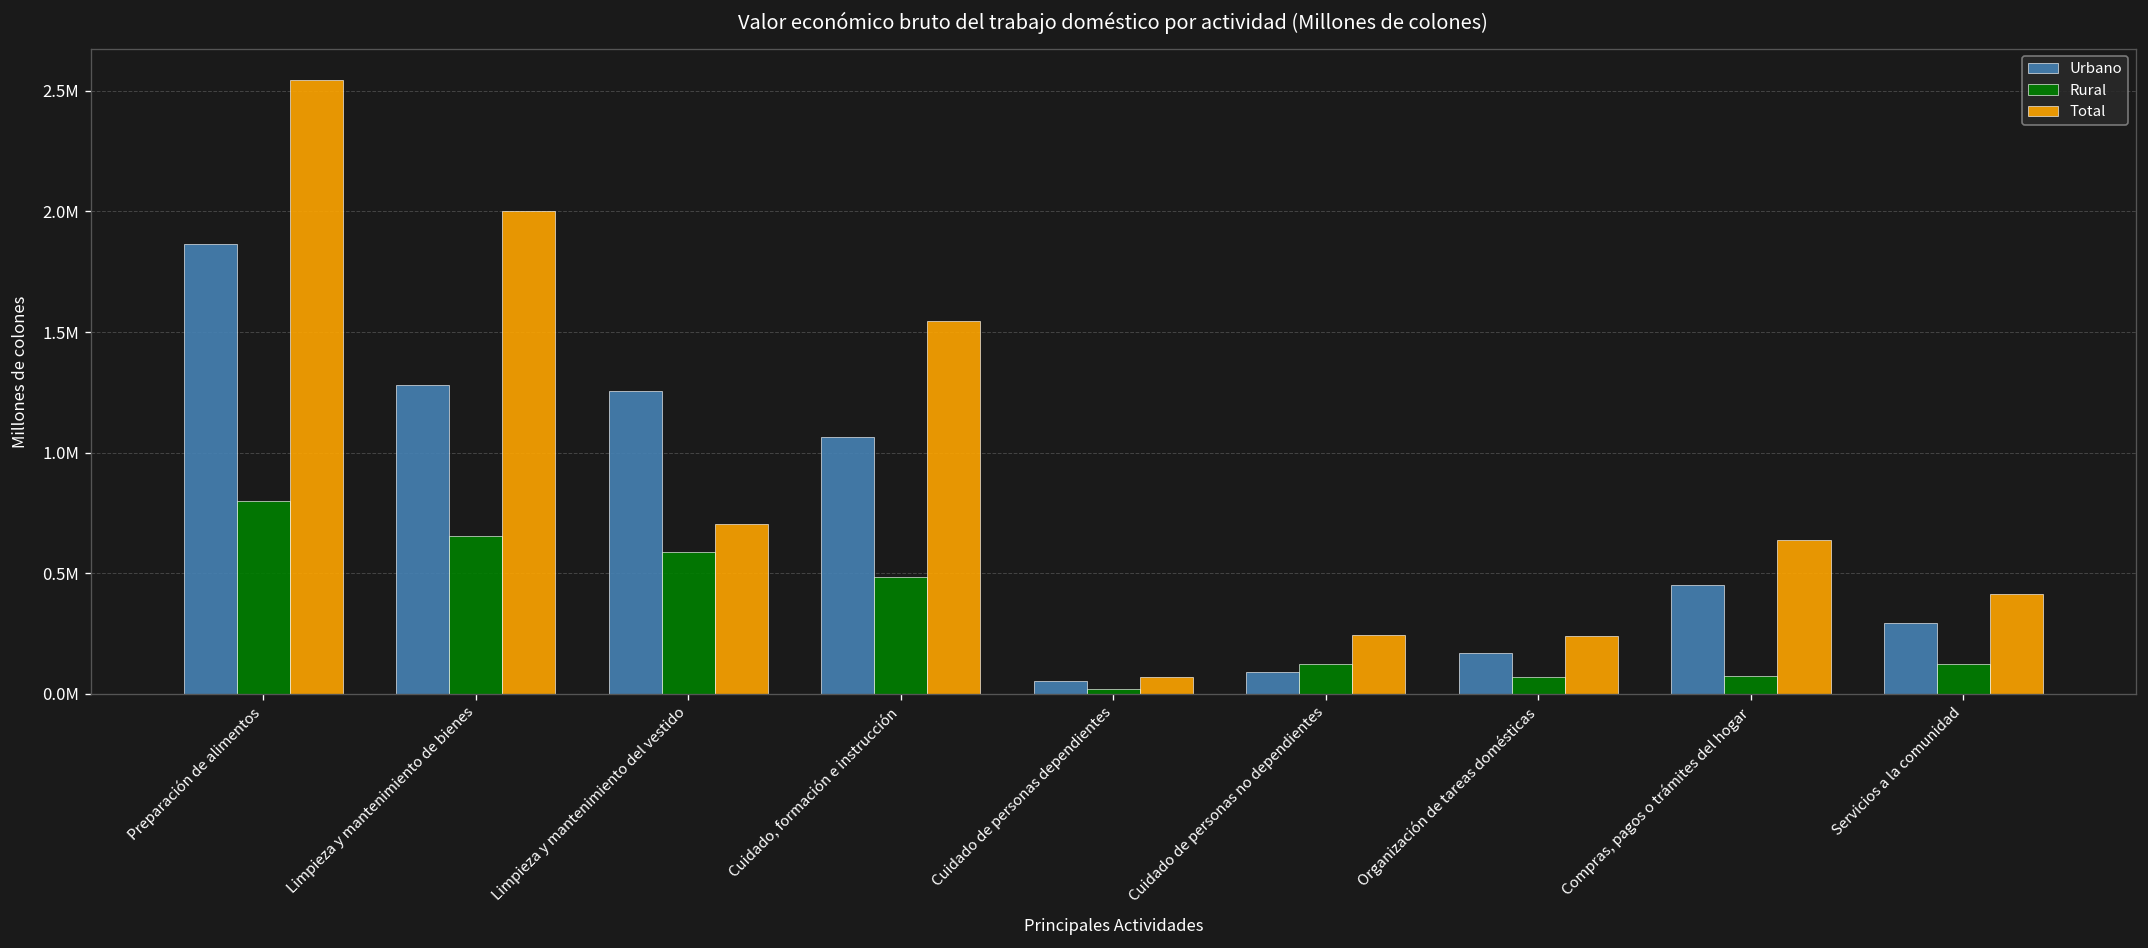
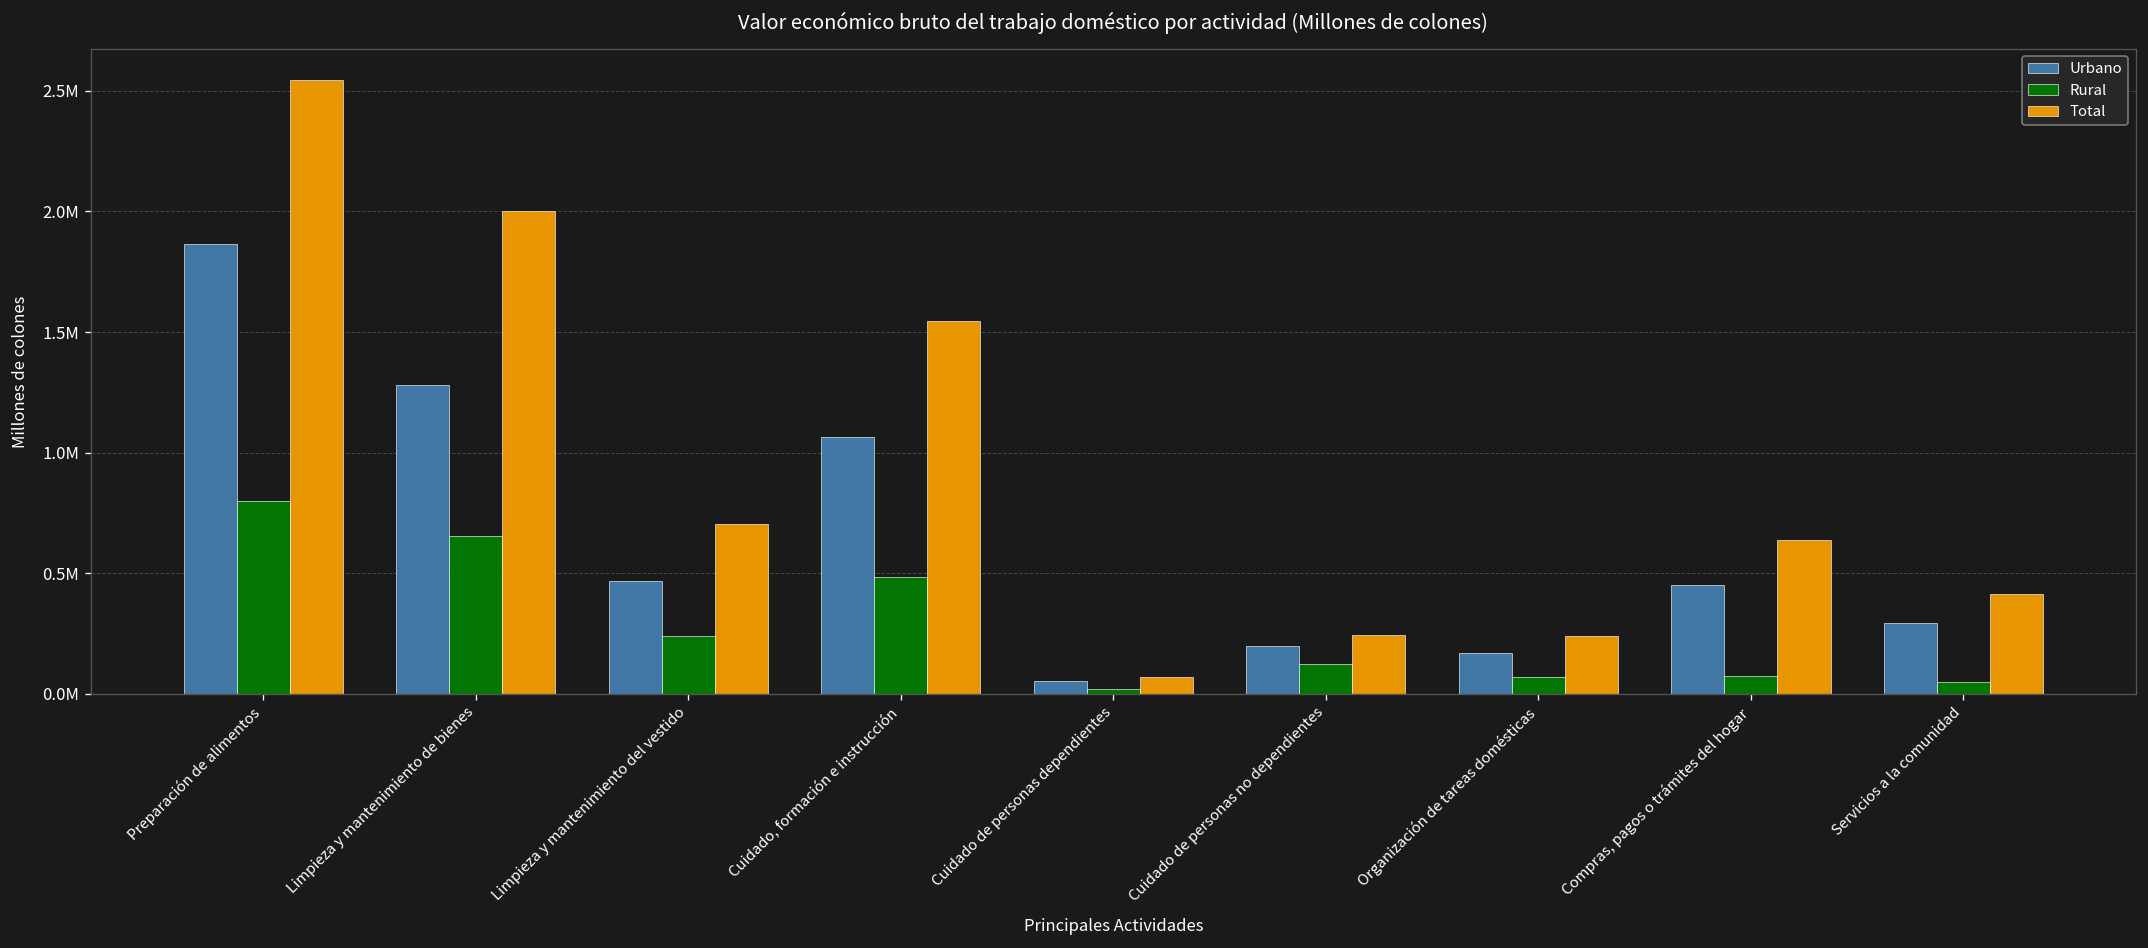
Urbano, Limpieza y mantenimiento del vestido: 1250000 -> 470000
Rural, Limpieza y mantenimiento del vestido: 590000 -> 240000
Urbano, Cuidado de personas no dependientes: 90000 -> 200000
Rural, Servicios a la comunidad: 120000 -> 50000
